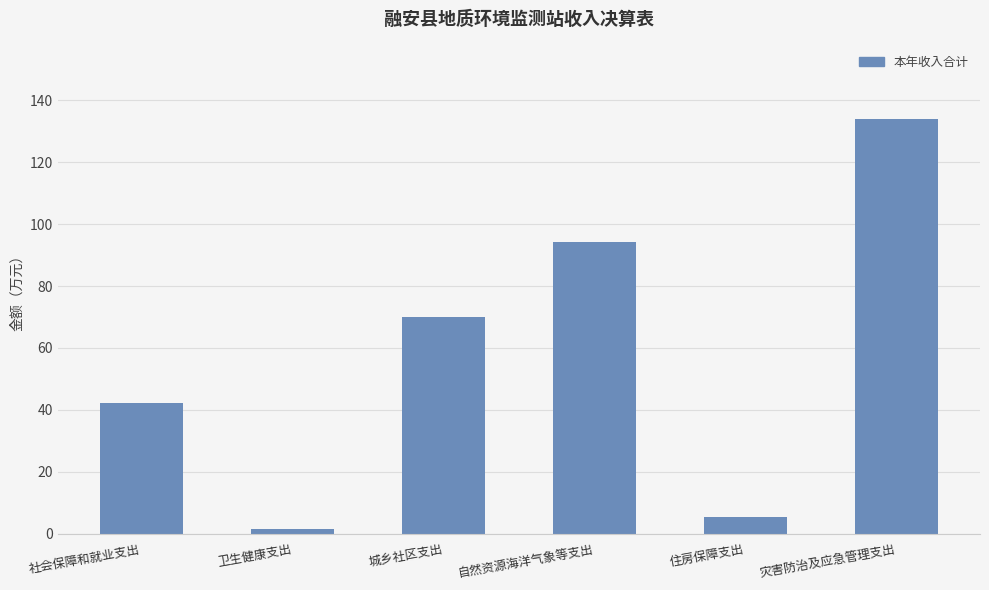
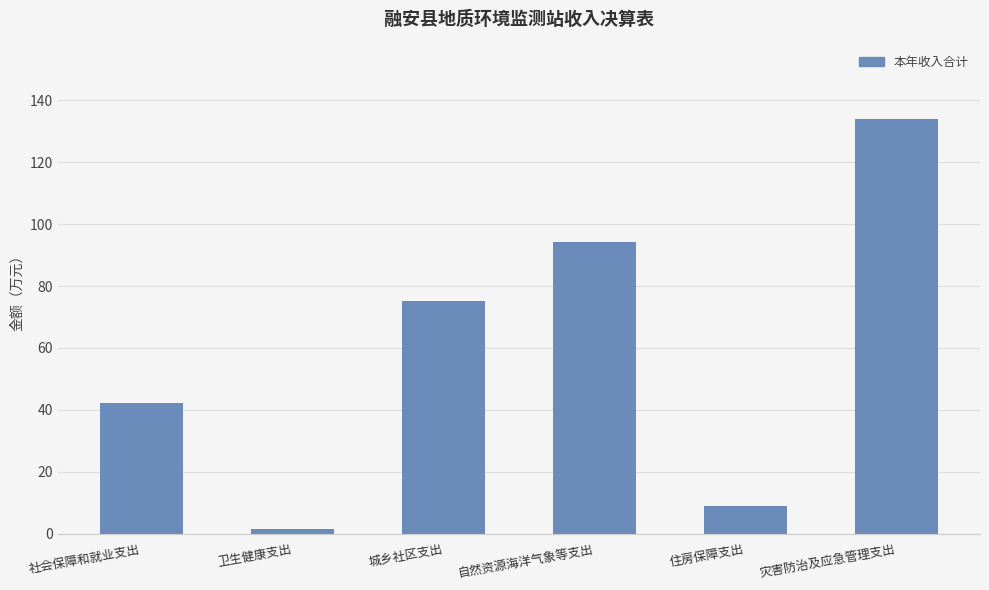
城乡社区支出: 70 -> 75
住房保障支出: 5 -> 9
